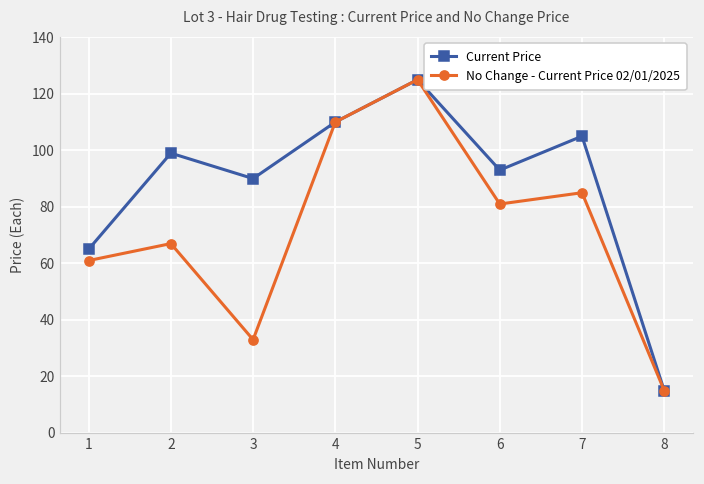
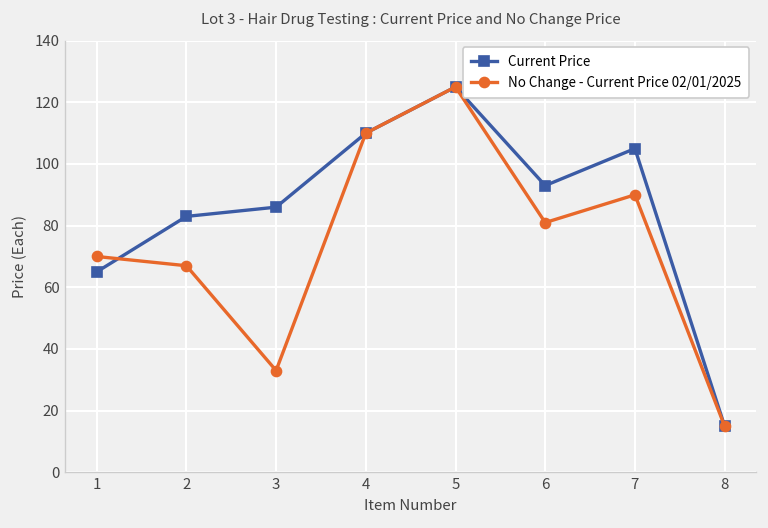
No Change - Current Price 02/01/2025, 1: 61 -> 70
Current Price, 2: 99 -> 83
Current Price, 3: 90 -> 86
No Change - Current Price 02/01/2025, 7: 85 -> 90
